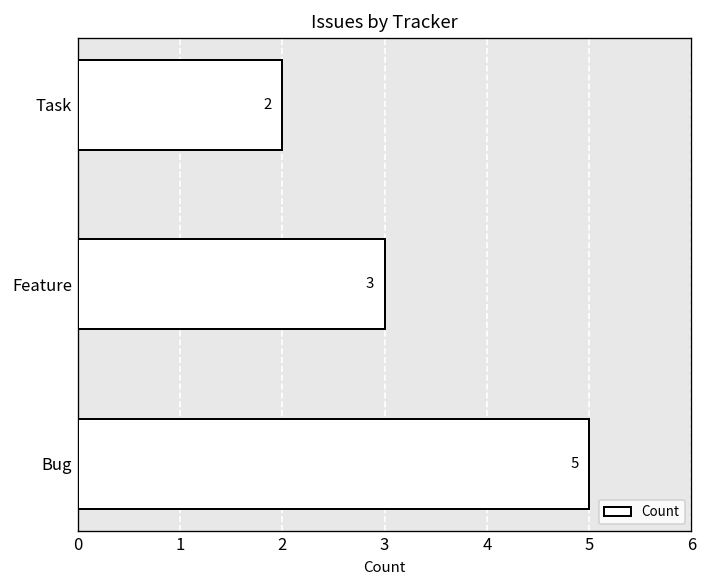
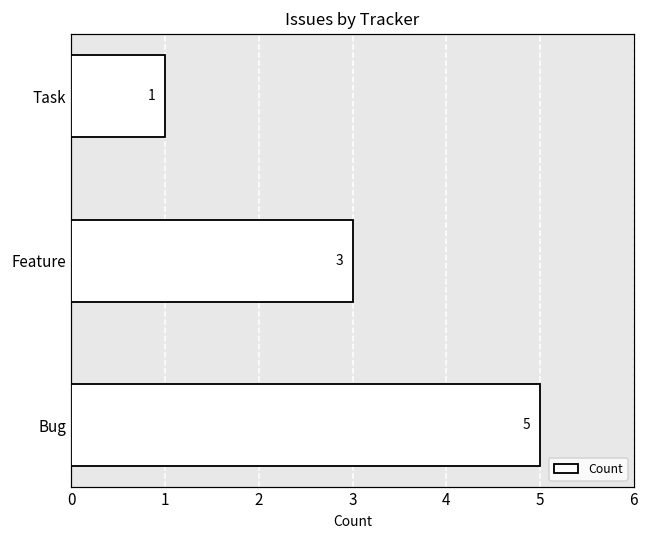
Task: 2 -> 1
